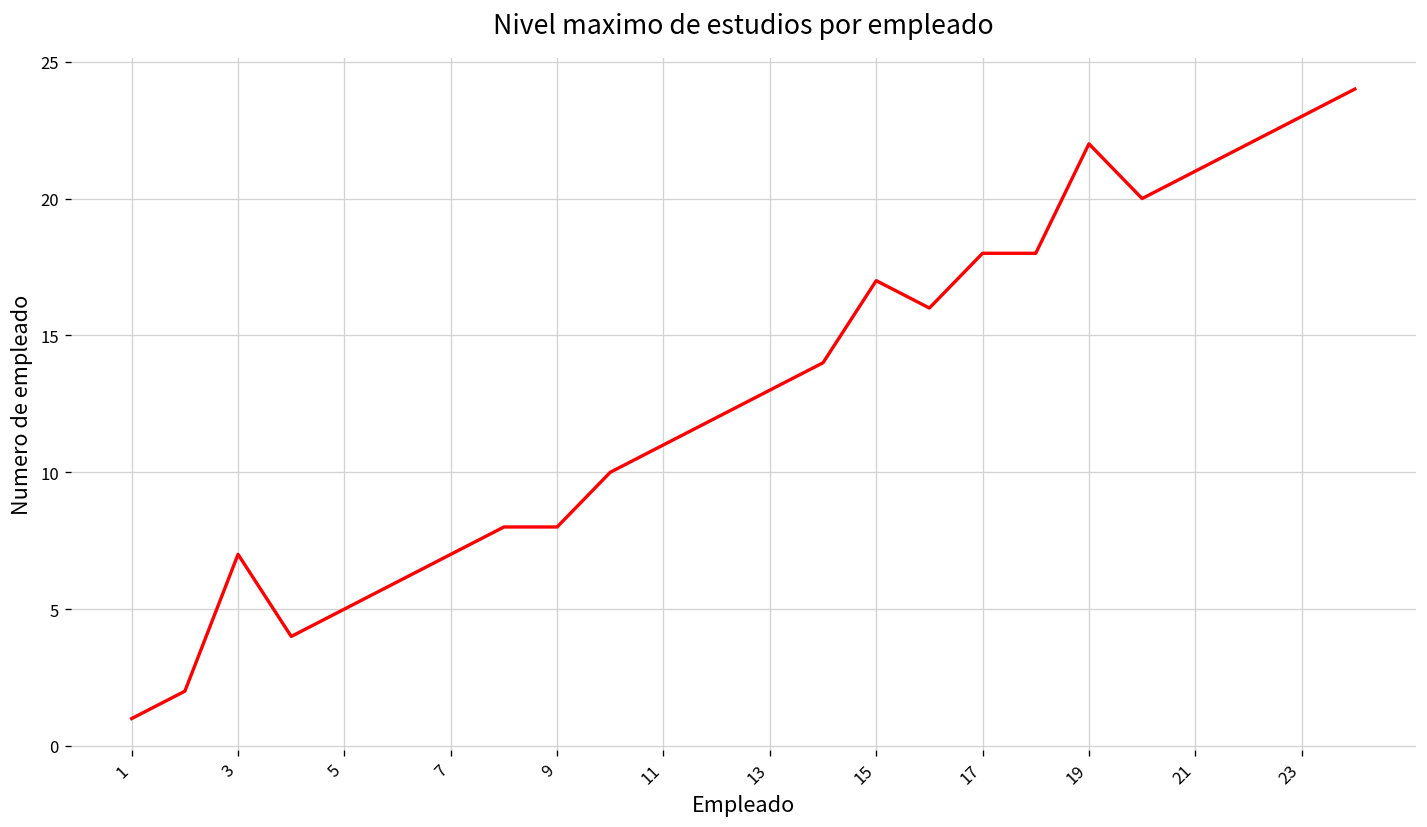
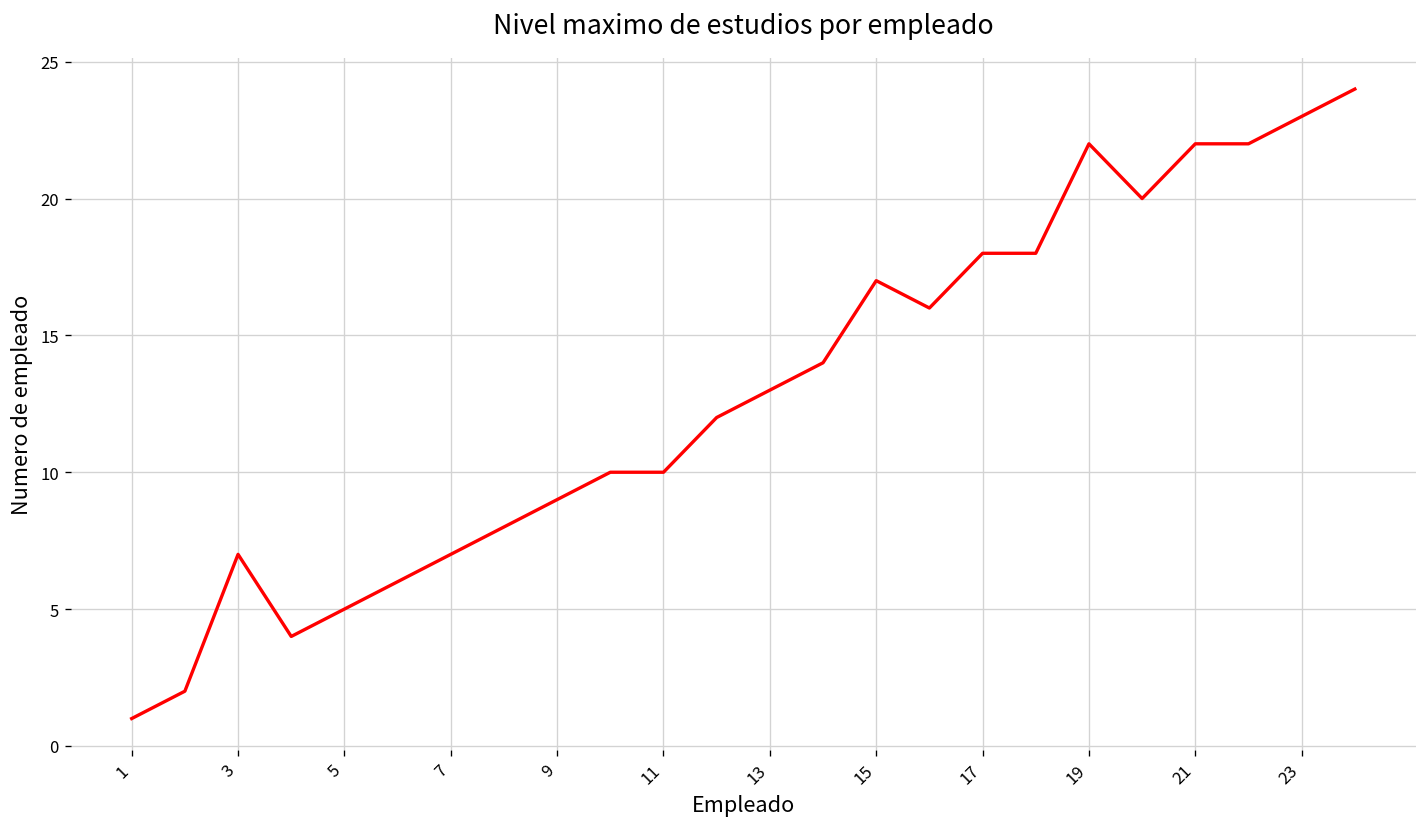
9: 8 -> 9
11: 11 -> 10
21: 21 -> 22
